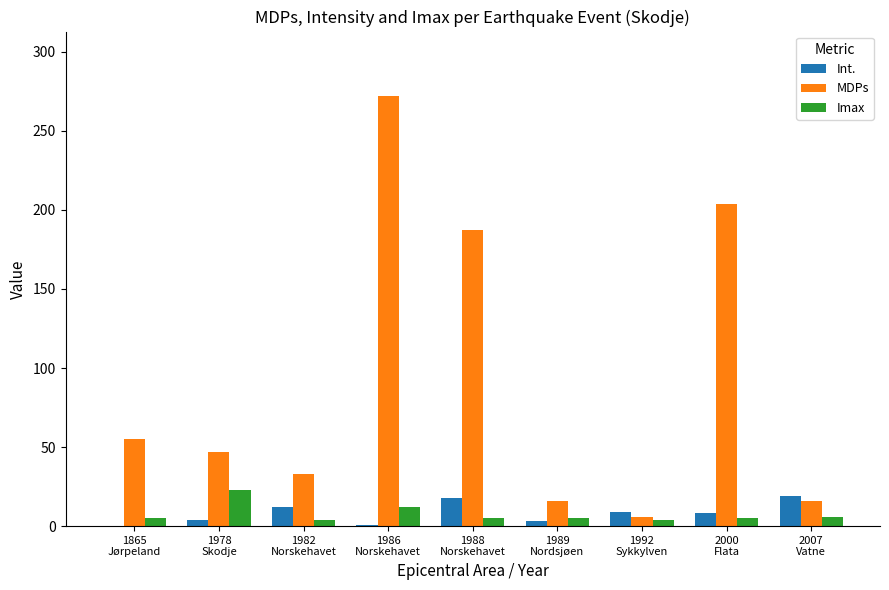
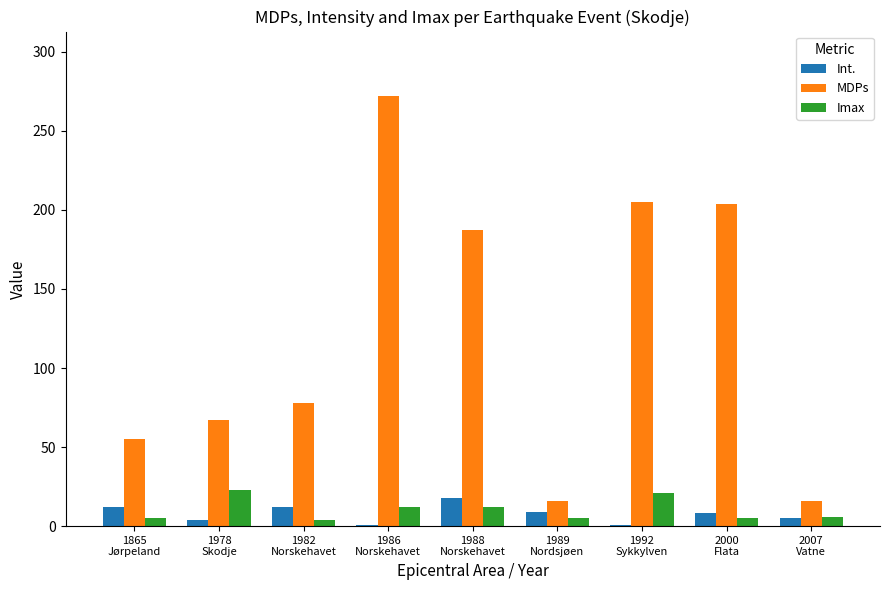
Int., 1865 Jørpeland: 0 -> 12
MDPs, 1978 Skodje: 47 -> 67
MDPs, 1982 Norskehavet: 33 -> 78
Imax, 1988 Norskehavet: 5 -> 12
Int., 1989 Nordsjøen: 3 -> 9
Int., 1992 Sykkylven: 9 -> 1
MDPs, 1992 Sykkylven: 6 -> 205
Imax, 1992 Sykkylven: 4 -> 21
Int., 2007 Vatne: 19 -> 5
